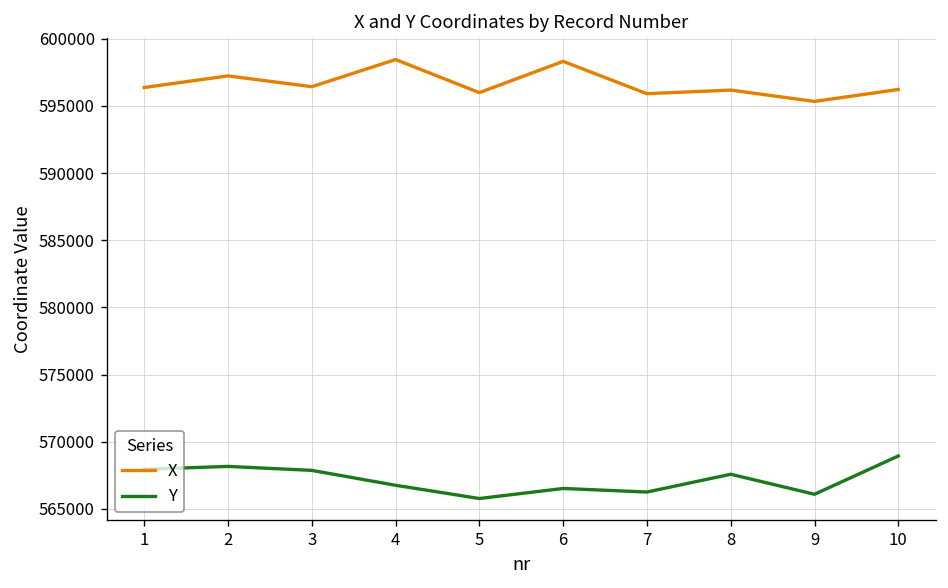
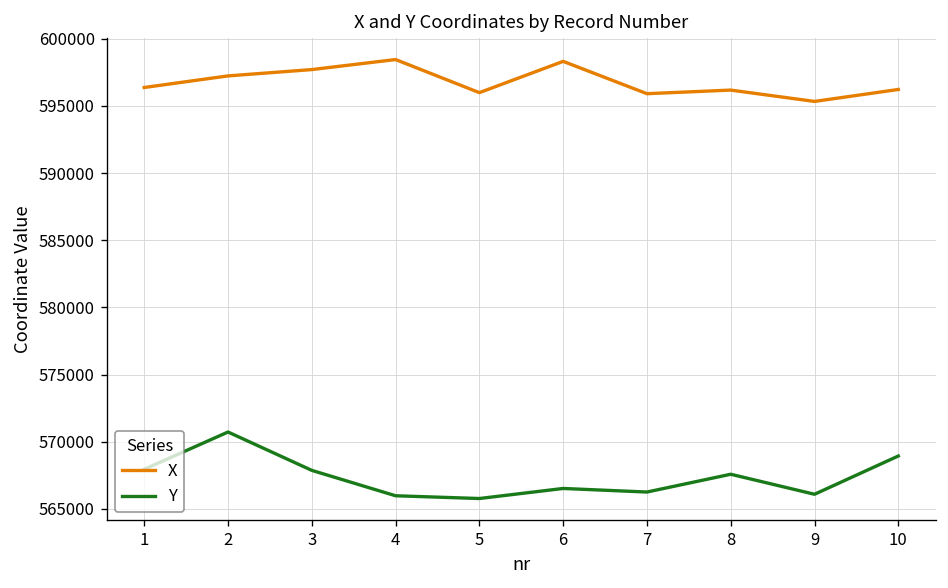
Y, 2: 568200 -> 570700
X, 3: 596400 -> 597700
Y, 4: 566800 -> 566000
